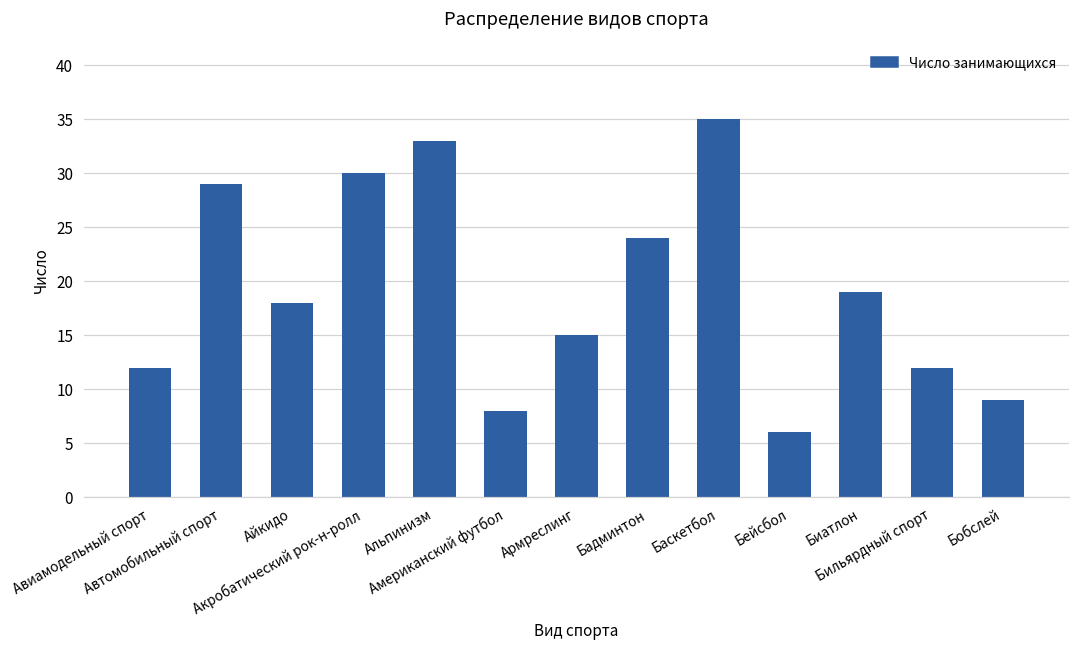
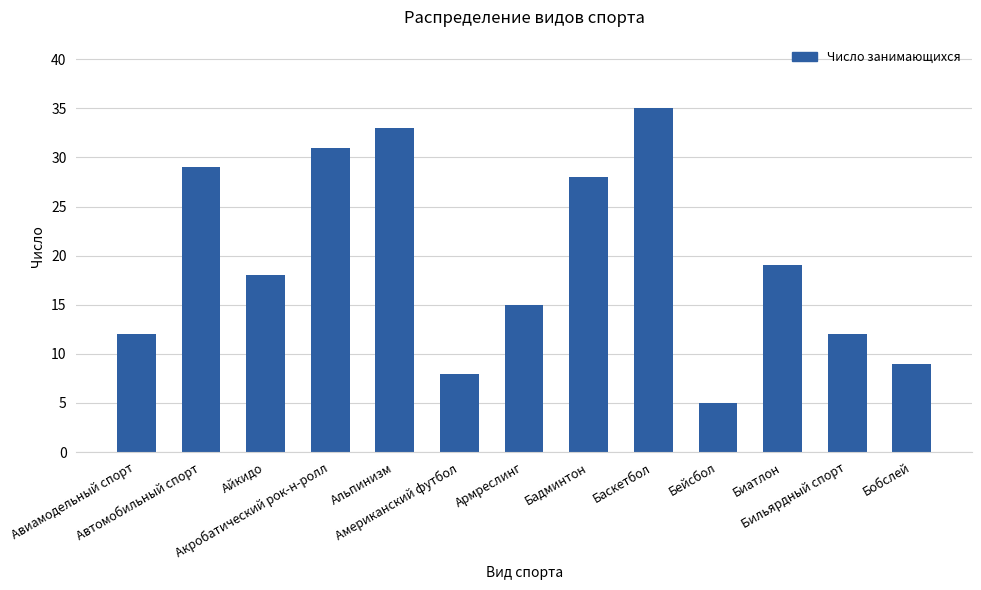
Акробатический рок-н-ролл: 30 -> 31
Бадминтон: 24 -> 28
Бейсбол: 6 -> 5
